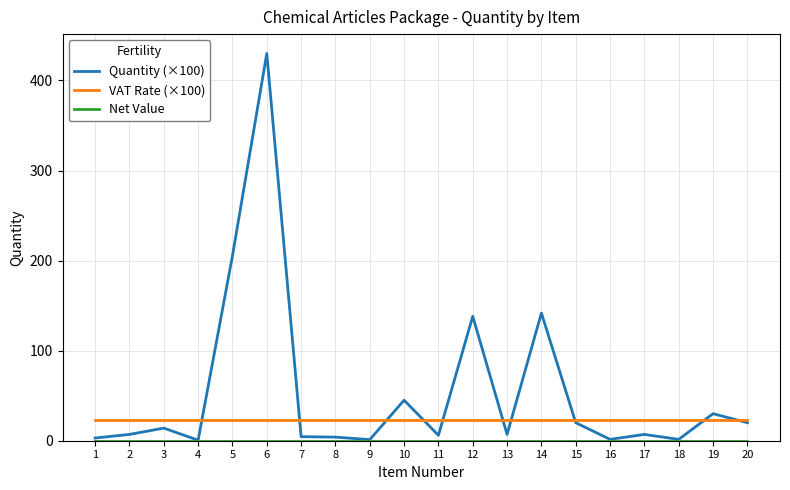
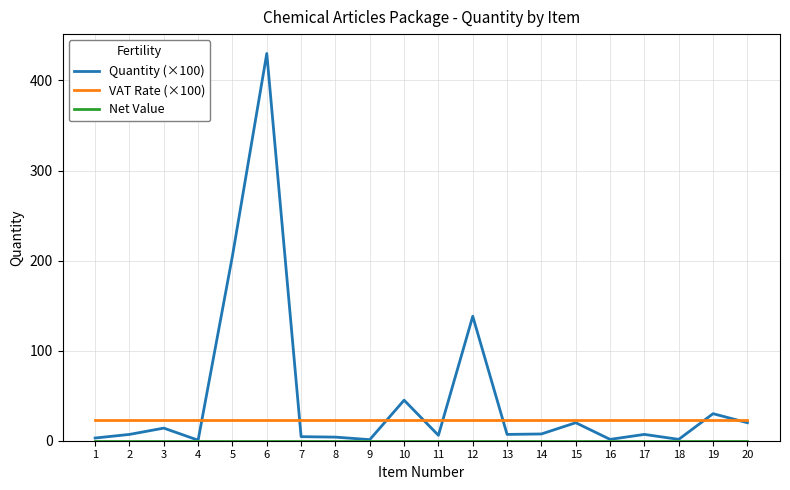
Quantity (×100), 14: 140 -> 10
